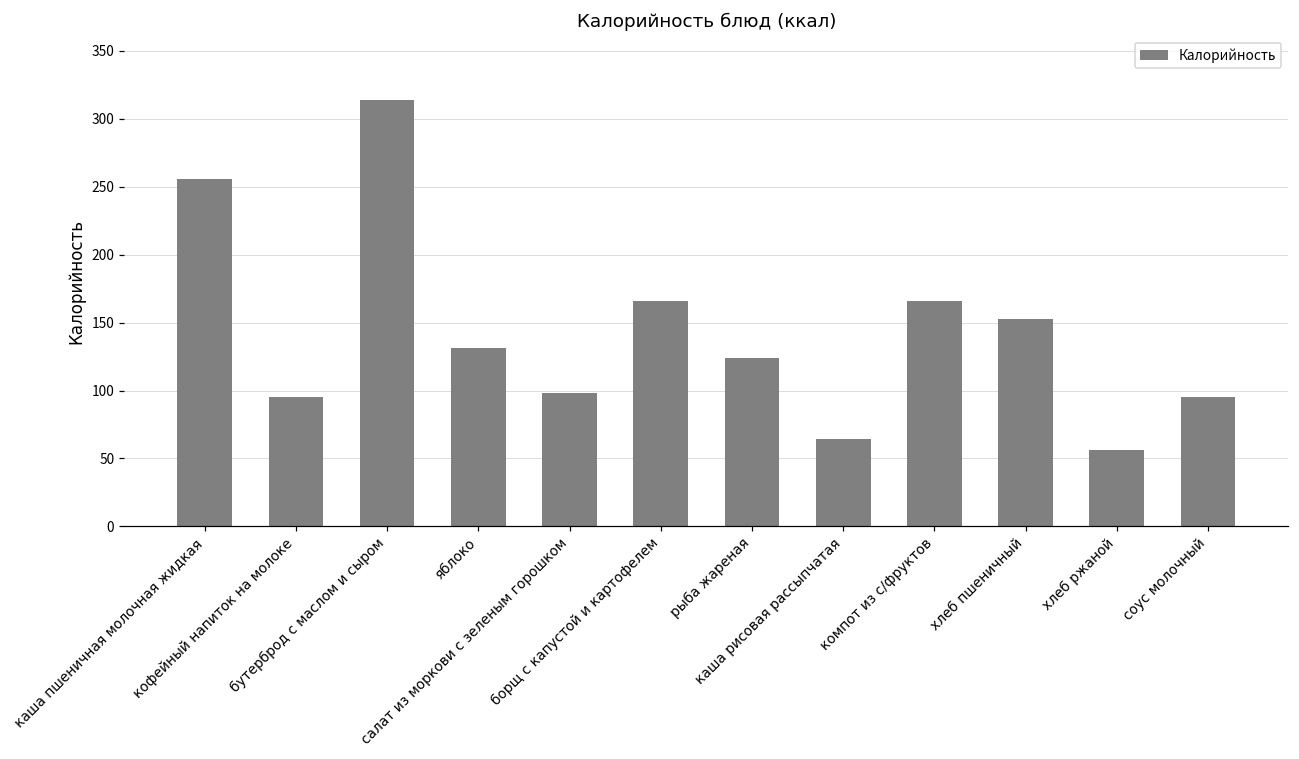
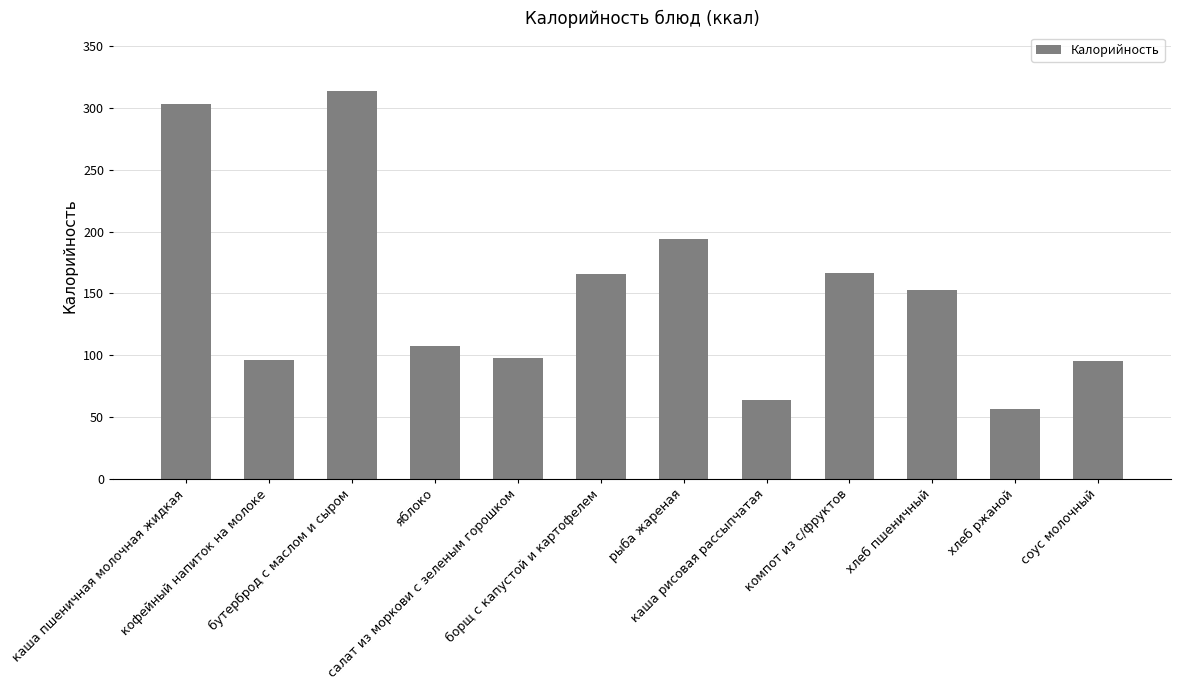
каша пшеничная молочная жидкая: 256 -> 303
яблоко: 131 -> 107
рыба жареная: 124 -> 194
